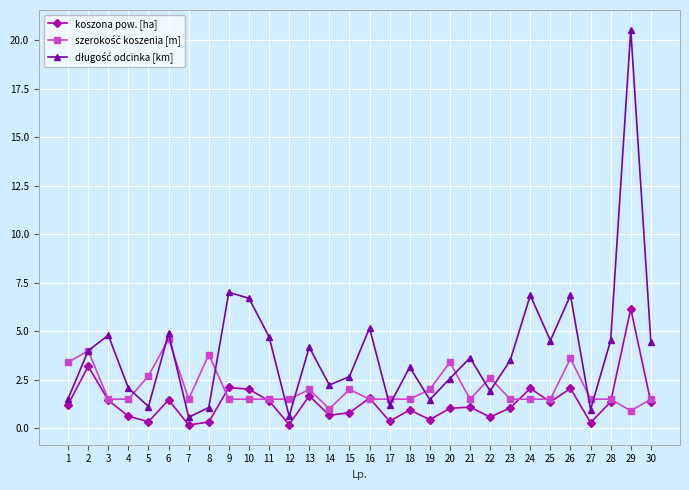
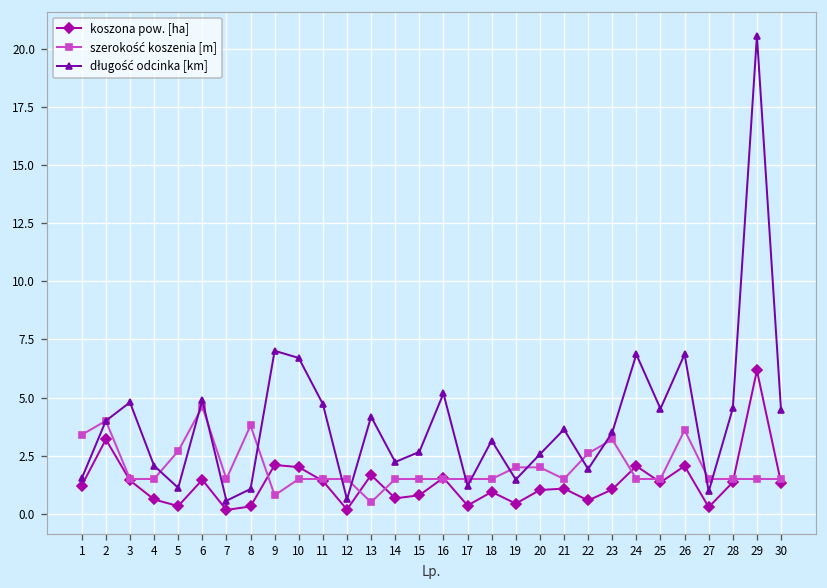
szerokość koszenia [m], 9: 1.5 -> 0.8
szerokość koszenia [m], 13: 2.0 -> 0.5
szerokość koszenia [m], 14: 1.0 -> 1.5
szerokość koszenia [m], 15: 2.0 -> 1.5
szerokość koszenia [m], 20: 3.4 -> 2.0
szerokość koszenia [m], 23: 1.5 -> 3.2
szerokość koszenia [m], 29: 0.9 -> 1.5
